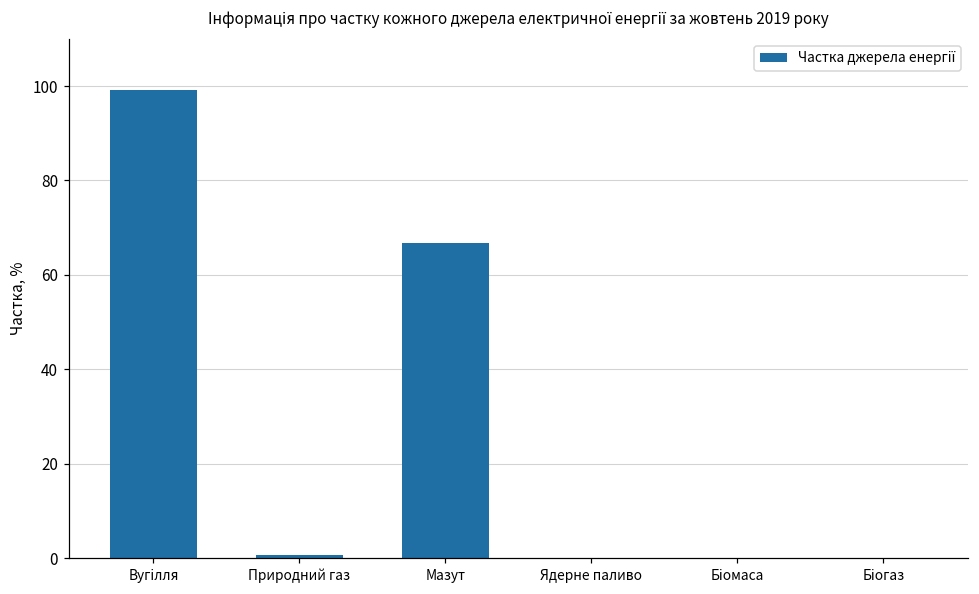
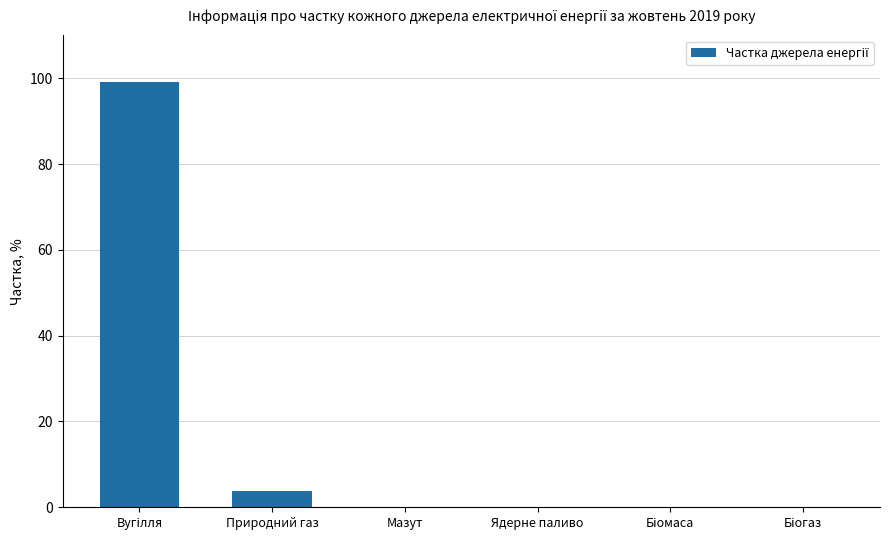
Природний газ: 1 -> 4
Мазут: 67 -> 0
